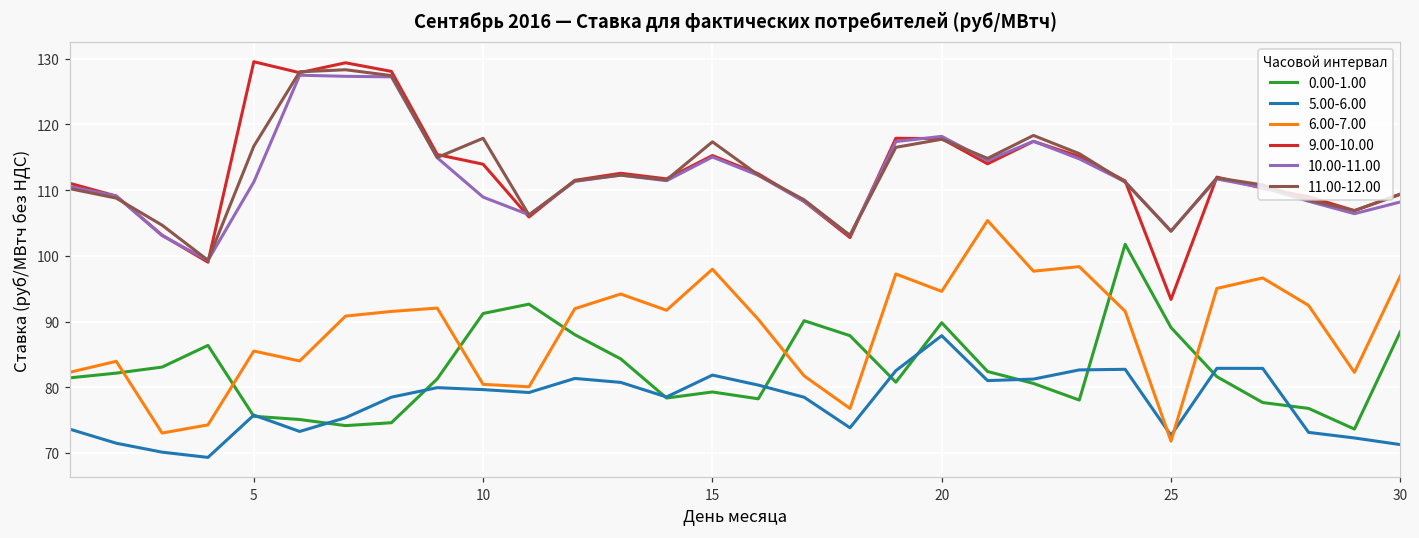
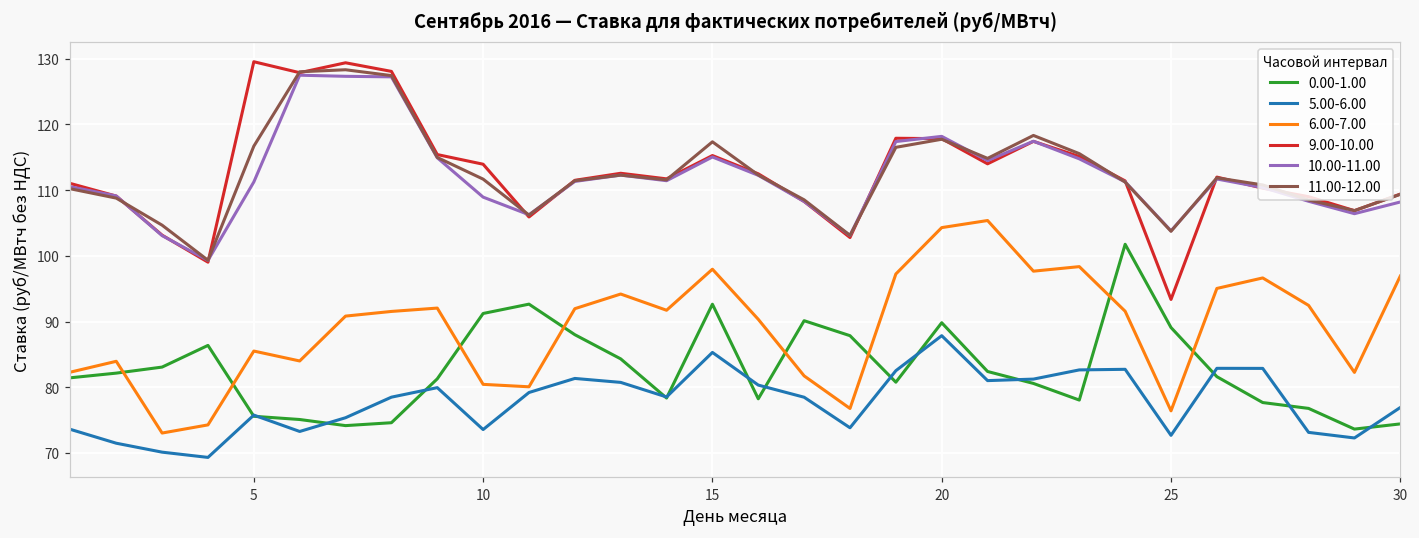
5.00-6.00, 10: 80 -> 74
11.00-12.00, 10: 118 -> 112
0.00-1.00, 15: 79 -> 93
5.00-6.00, 15: 82 -> 85
6.00-7.00, 20: 95 -> 104
6.00-7.00, 25: 72 -> 76
0.00-1.00, 30: 88 -> 74
5.00-6.00, 30: 71 -> 77
